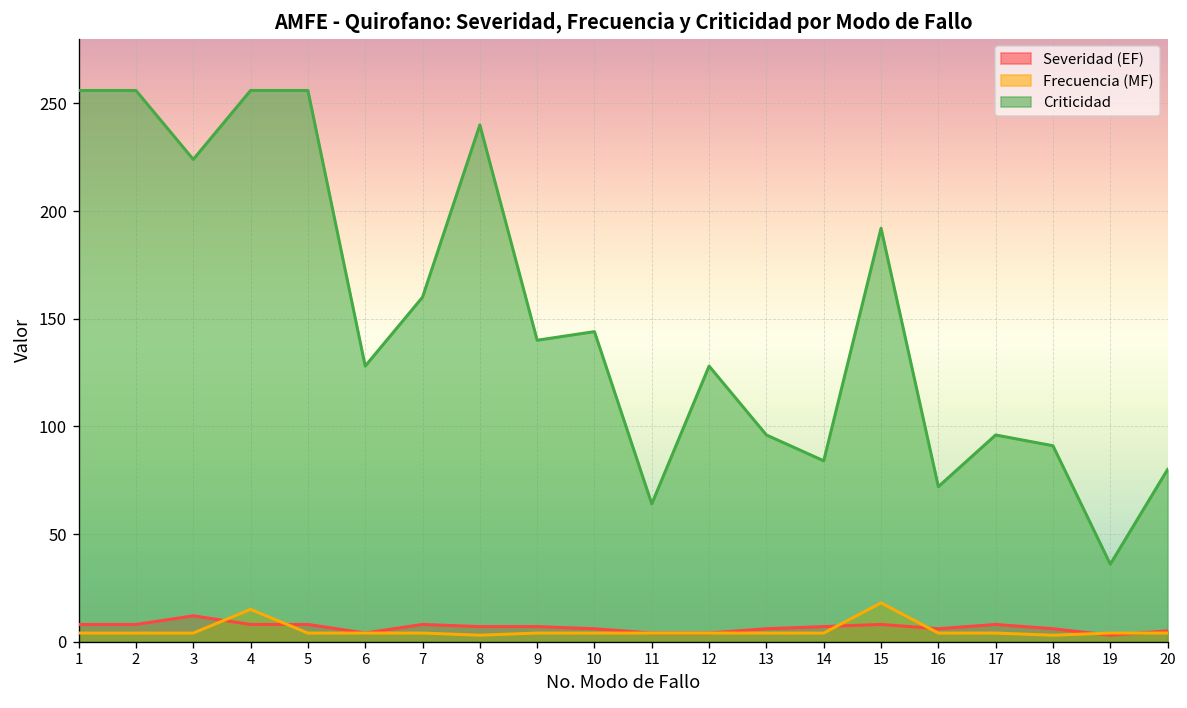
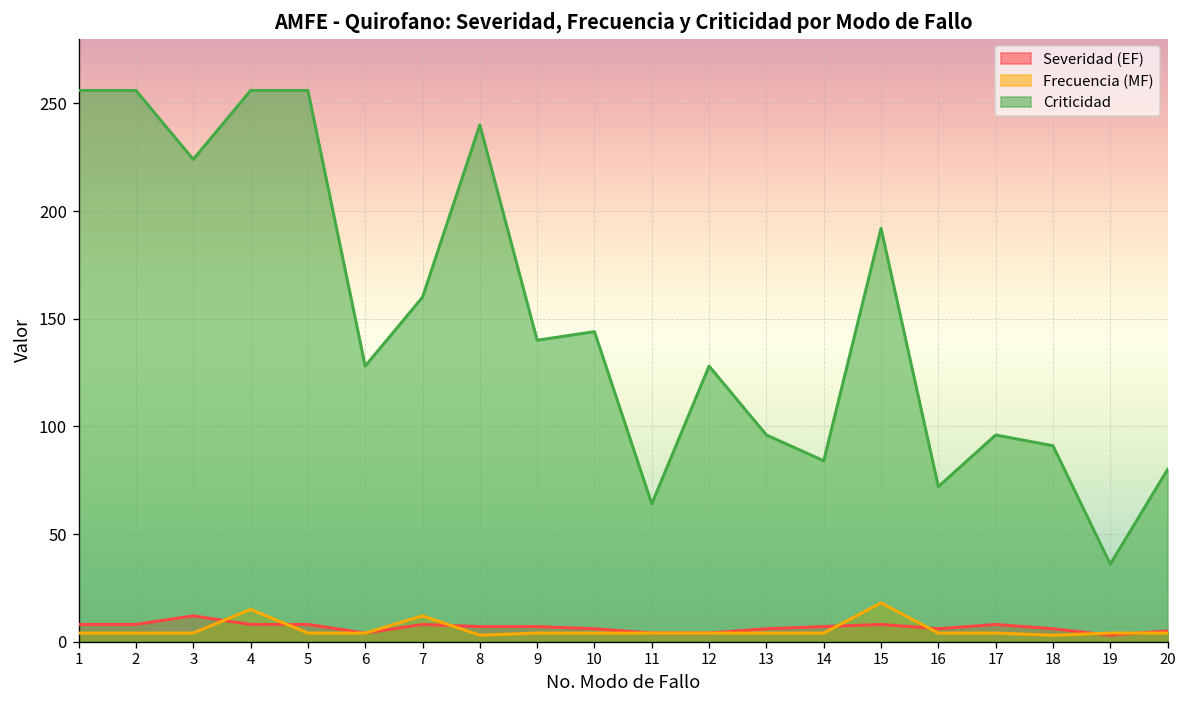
Frecuencia (MF), 7: 4 -> 12
